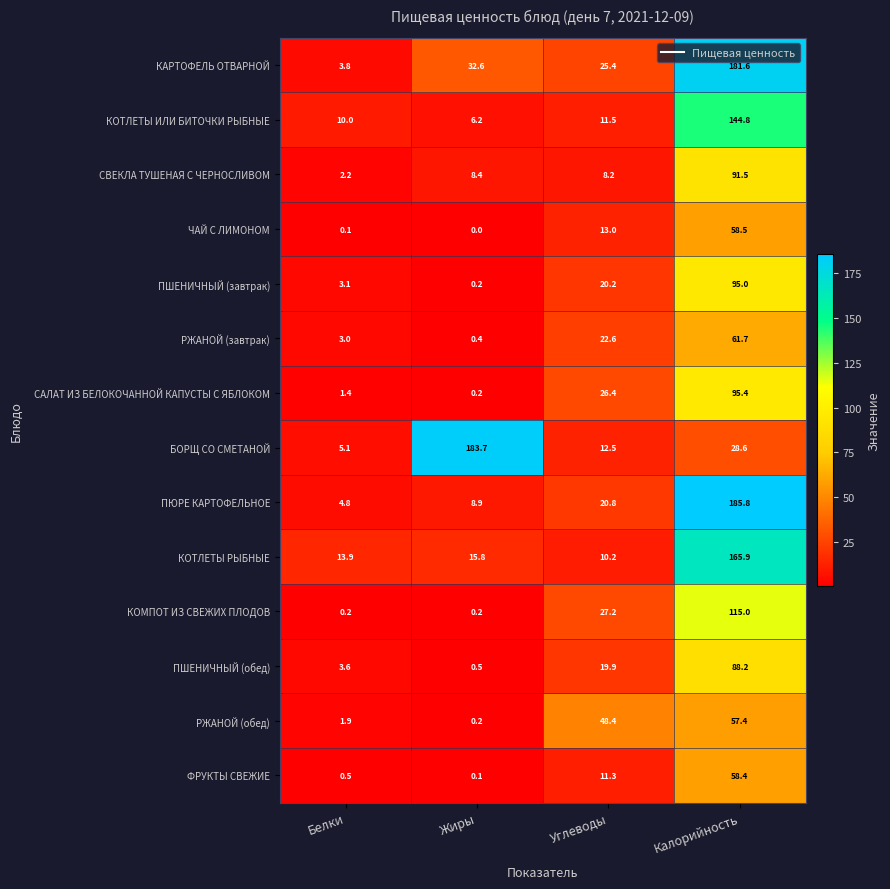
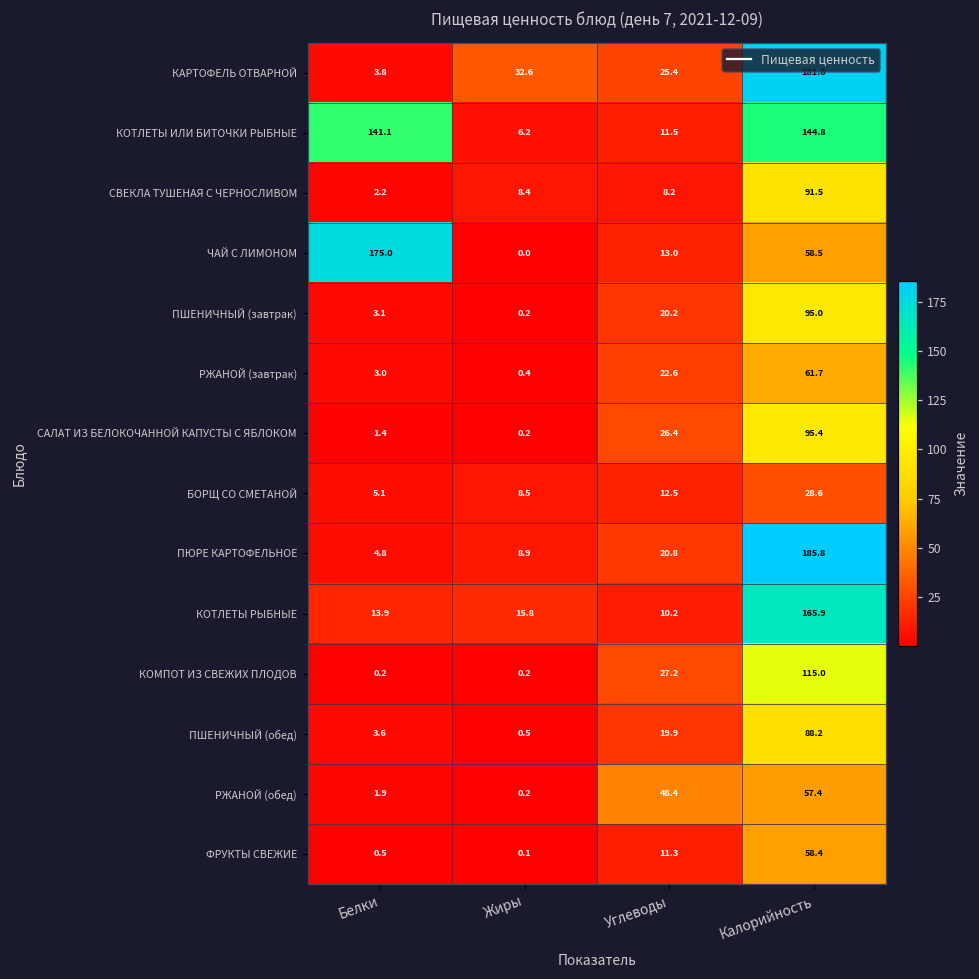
КОТЛЕТЫ ИЛИ БИТОЧКИ РЫБНЫЕ, Белки: 10.0 -> 141.1
ЧАЙ С ЛИМОНОМ, Белки: 0.1 -> 175.0
БОРЩ СО СМЕТАНОЙ, Жиры: 183.7 -> 8.5
